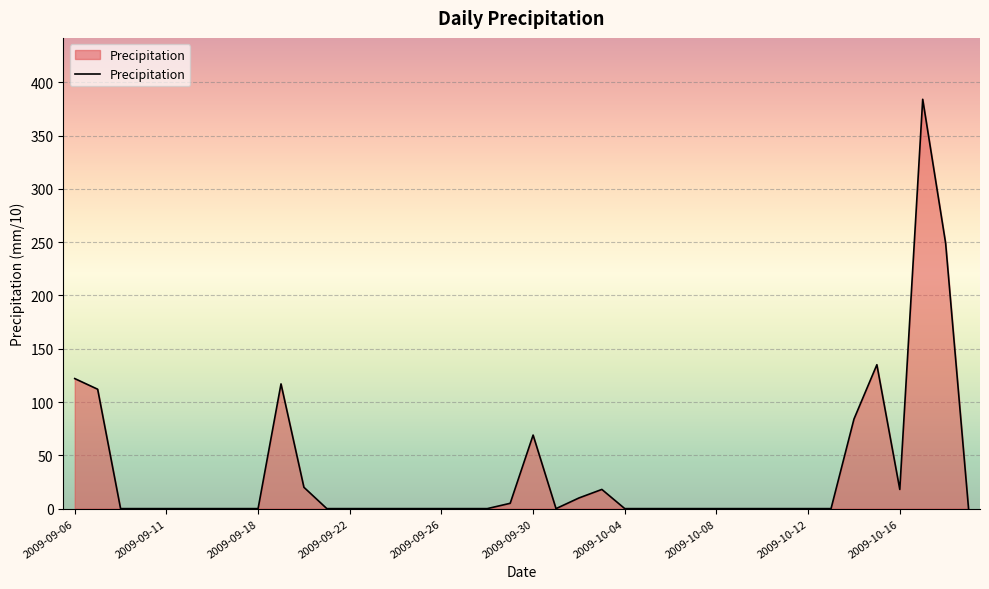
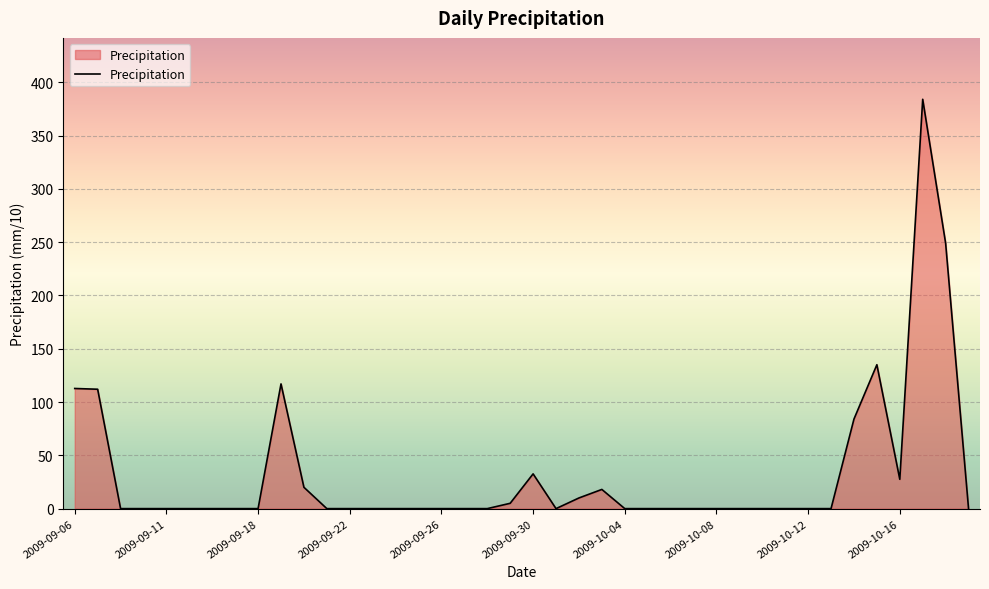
2009-09-06: 122 -> 113
2009-09-30: 69 -> 33
2009-10-16: 18 -> 28
